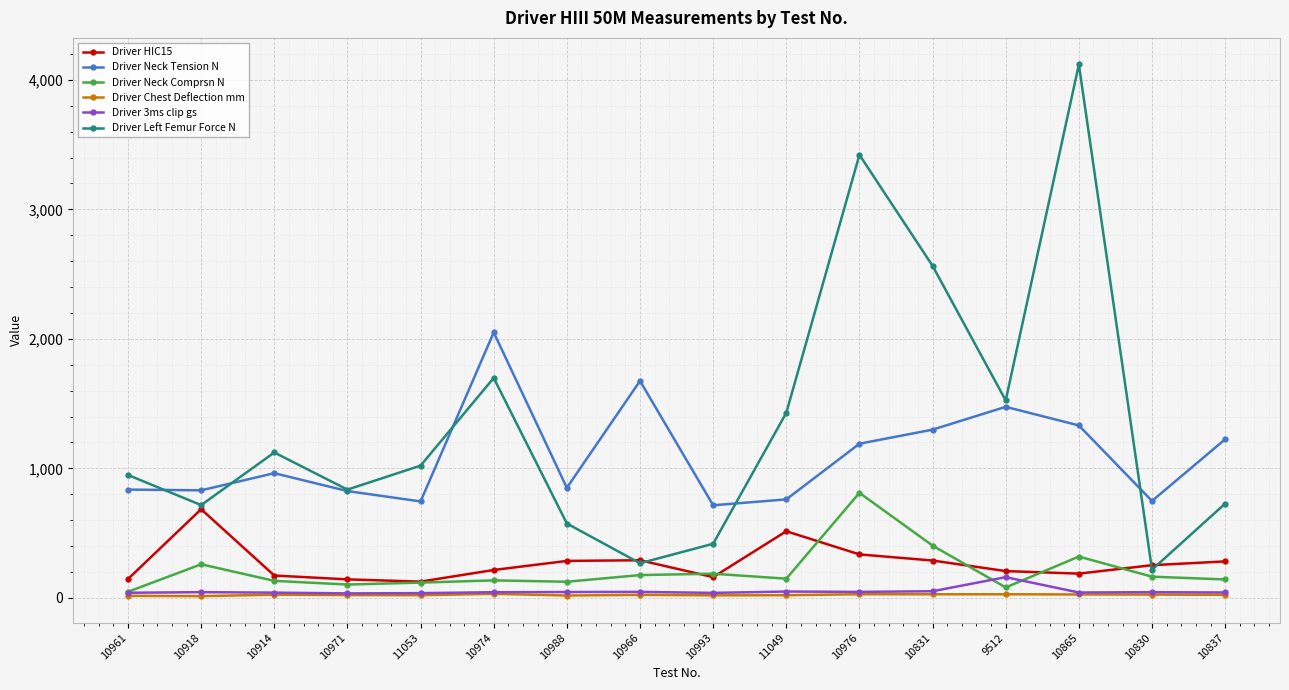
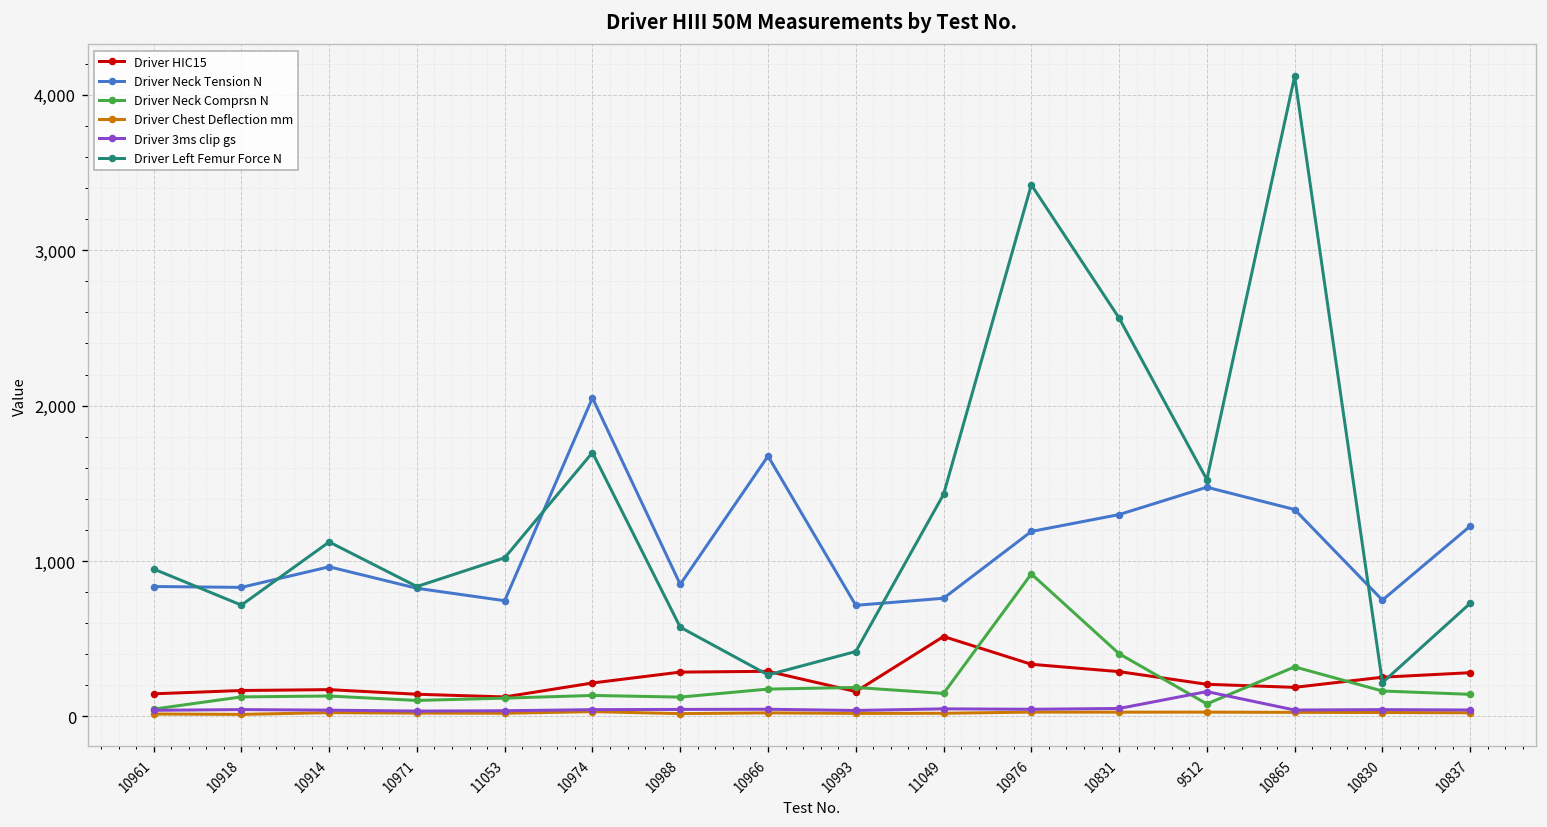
Driver HIC15, 10918: 680 -> 170
Driver Neck Comprsn N, 10918: 260 -> 130
Driver Neck Comprsn N, 10976: 810 -> 920
